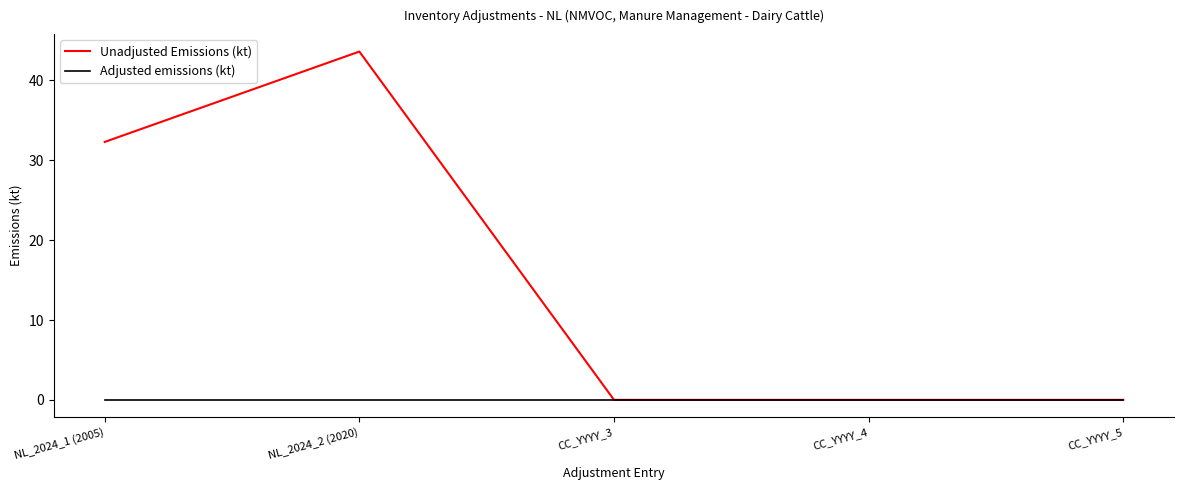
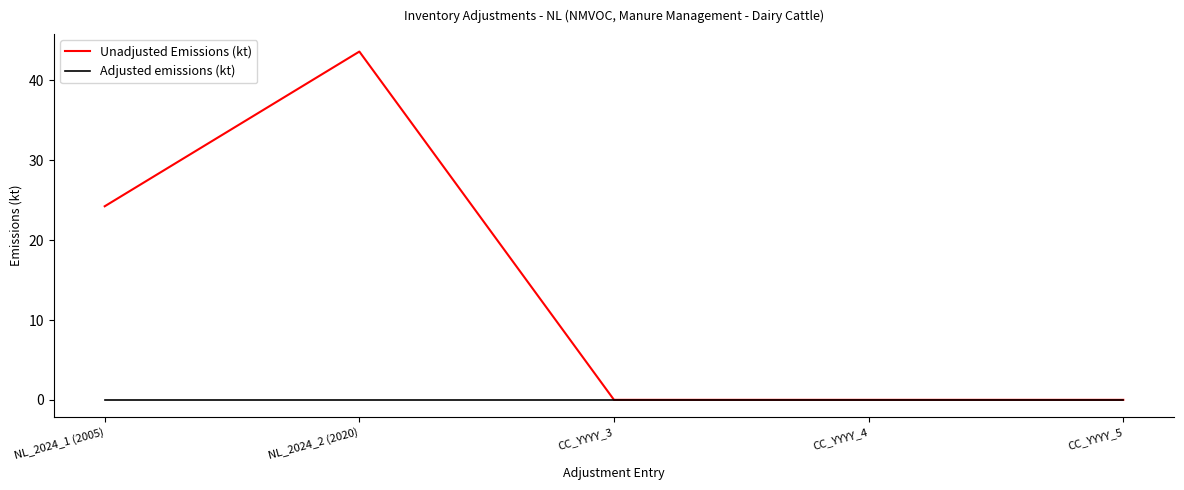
Unadjusted Emissions (kt), NL_2024_1 (2005): 32 -> 24
